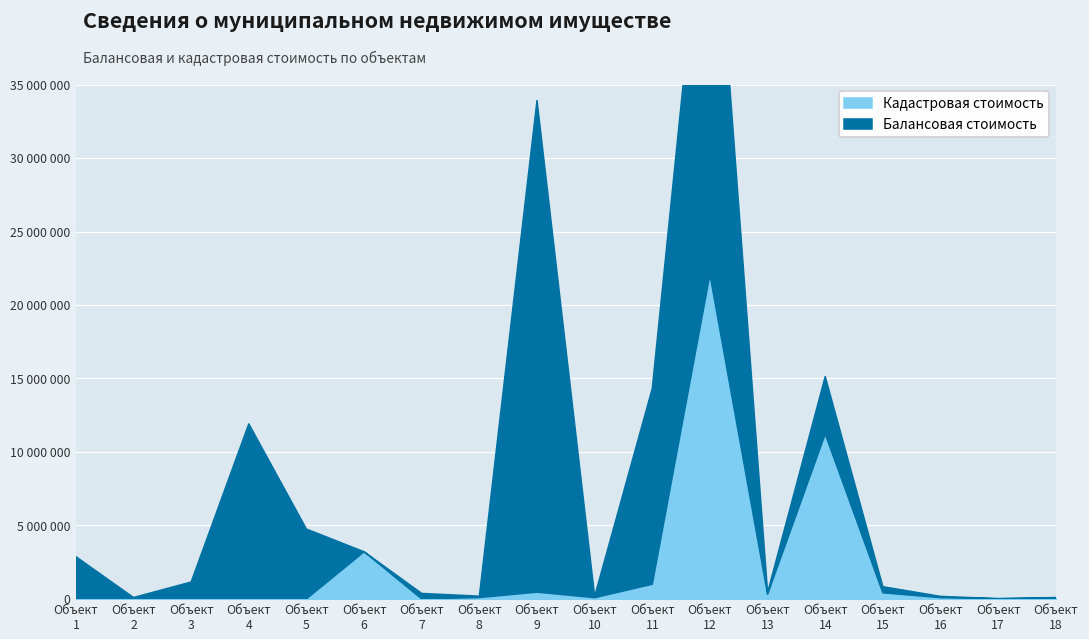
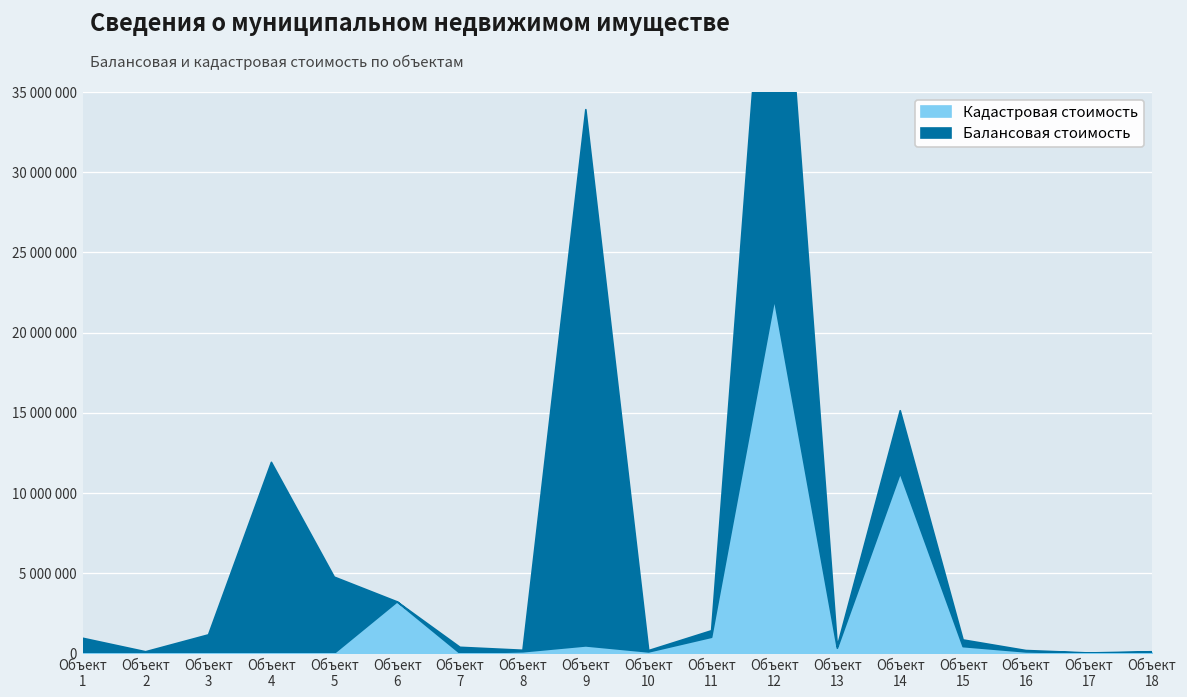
Балансовая стоимость, Объект 1: 2900000 -> 900000
Балансовая стоимость, Объект 11: 13300000 -> 400000
